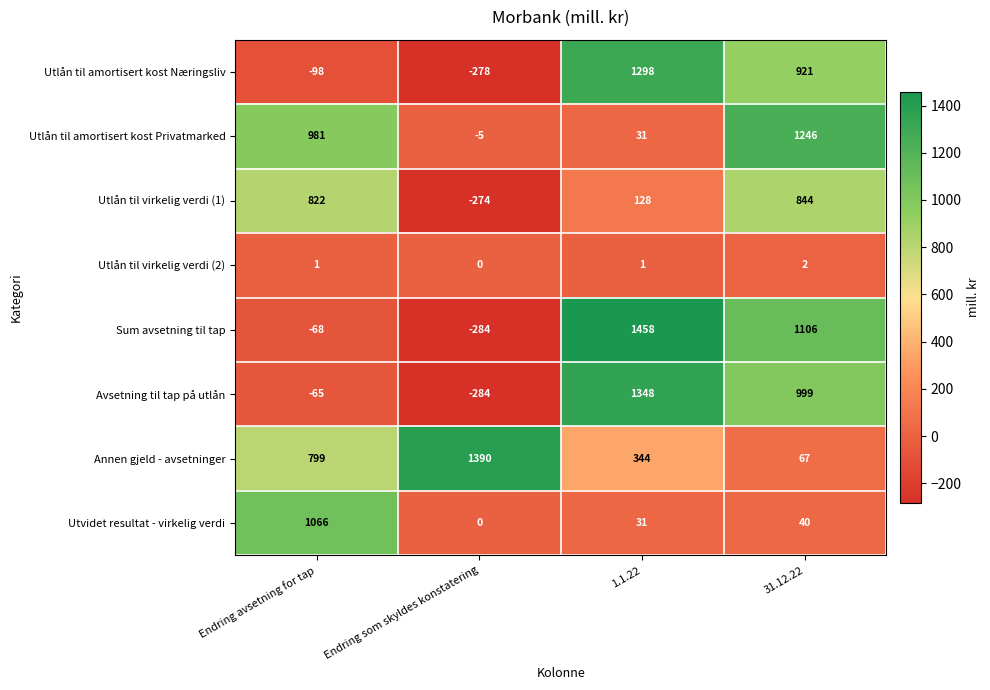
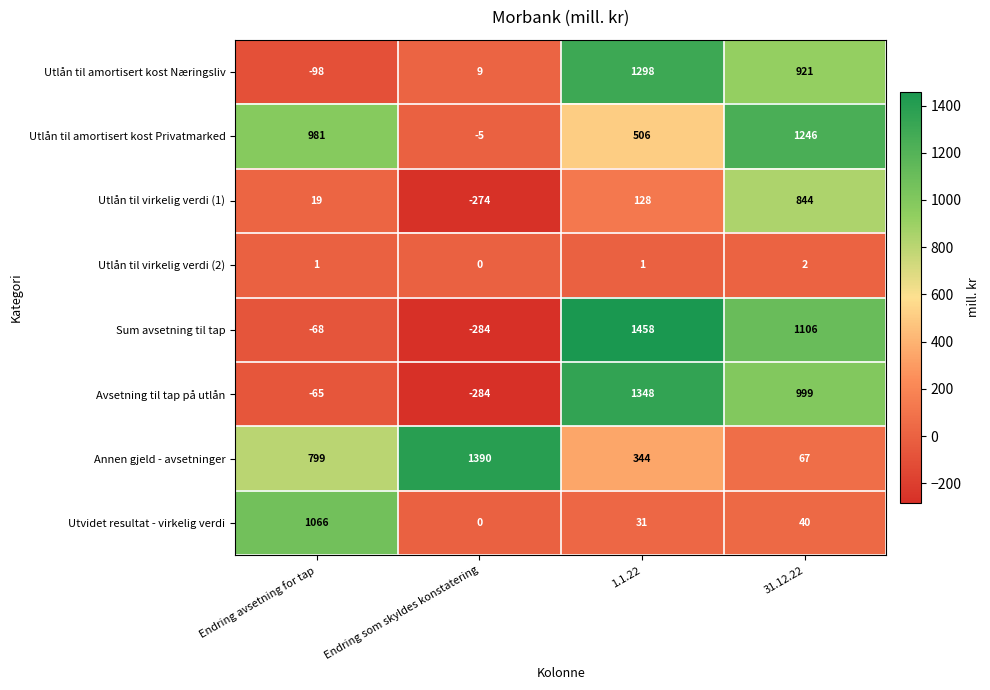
Utlån til amortisert kost Næringsliv, Endring som skyldes konstatering: -278 -> 9
Utlån til amortisert kost Privatmarked, 1.1.22: 31 -> 506
Utlån til virkelig verdi (1), Endring avsetning for tap: 822 -> 19
